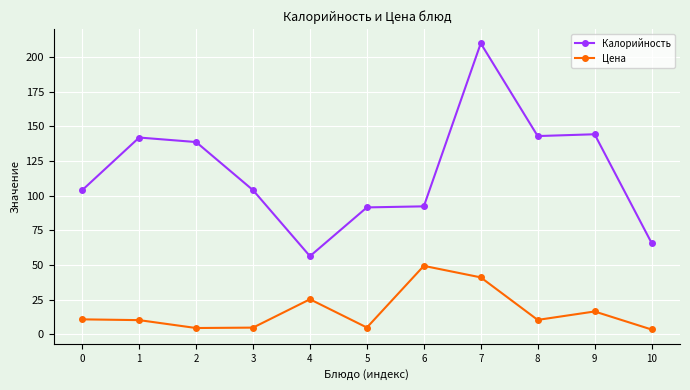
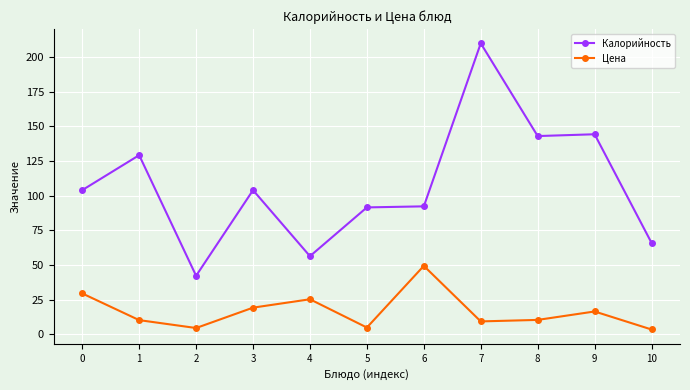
Цена, 0: 11 -> 30
Калорийность, 1: 142 -> 129
Калорийность, 2: 139 -> 42
Цена, 3: 5 -> 19
Цена, 7: 41 -> 9
